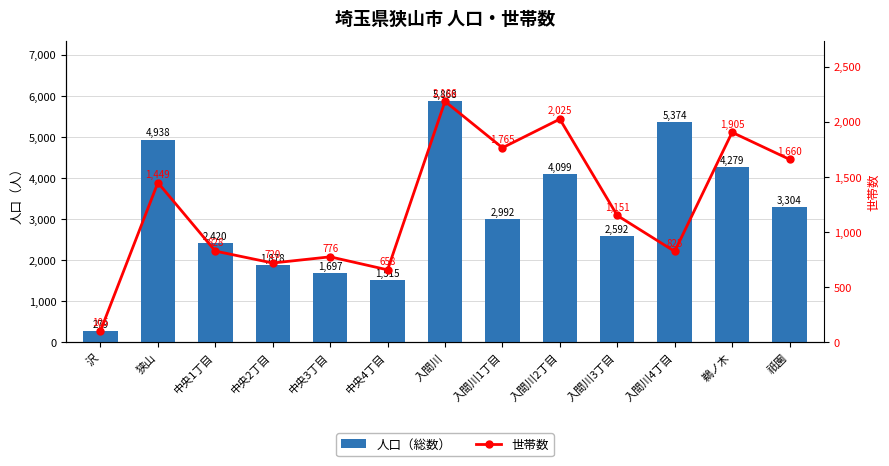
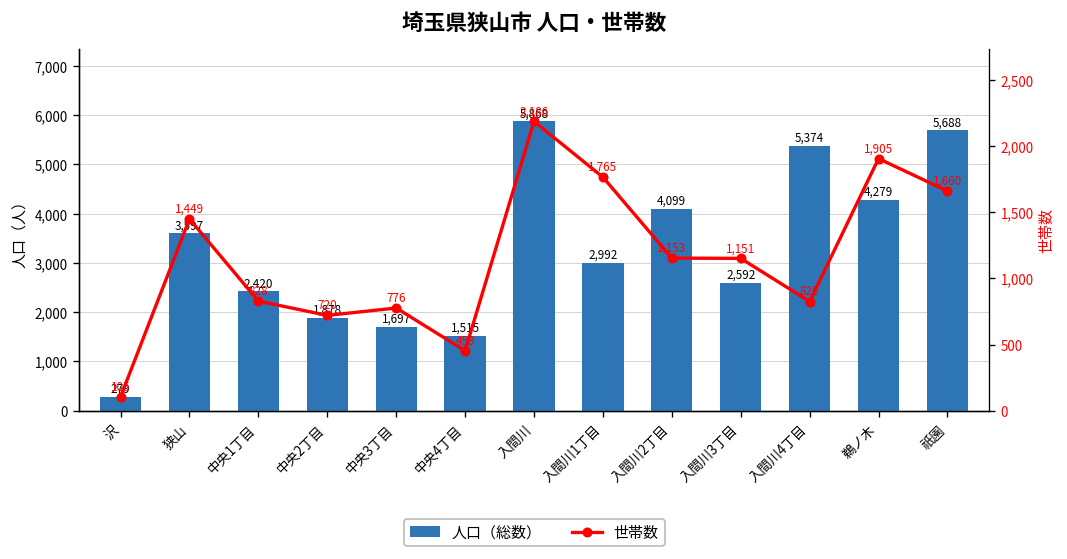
人口（総数）, 狭山: 4,938 -> 3,597
人口（総数）, 祇園: 3,304 -> 5,688
世帯数, 中央4丁目: 658 -> 453
世帯数, 入間川2丁目: 2,025 -> 1,153
